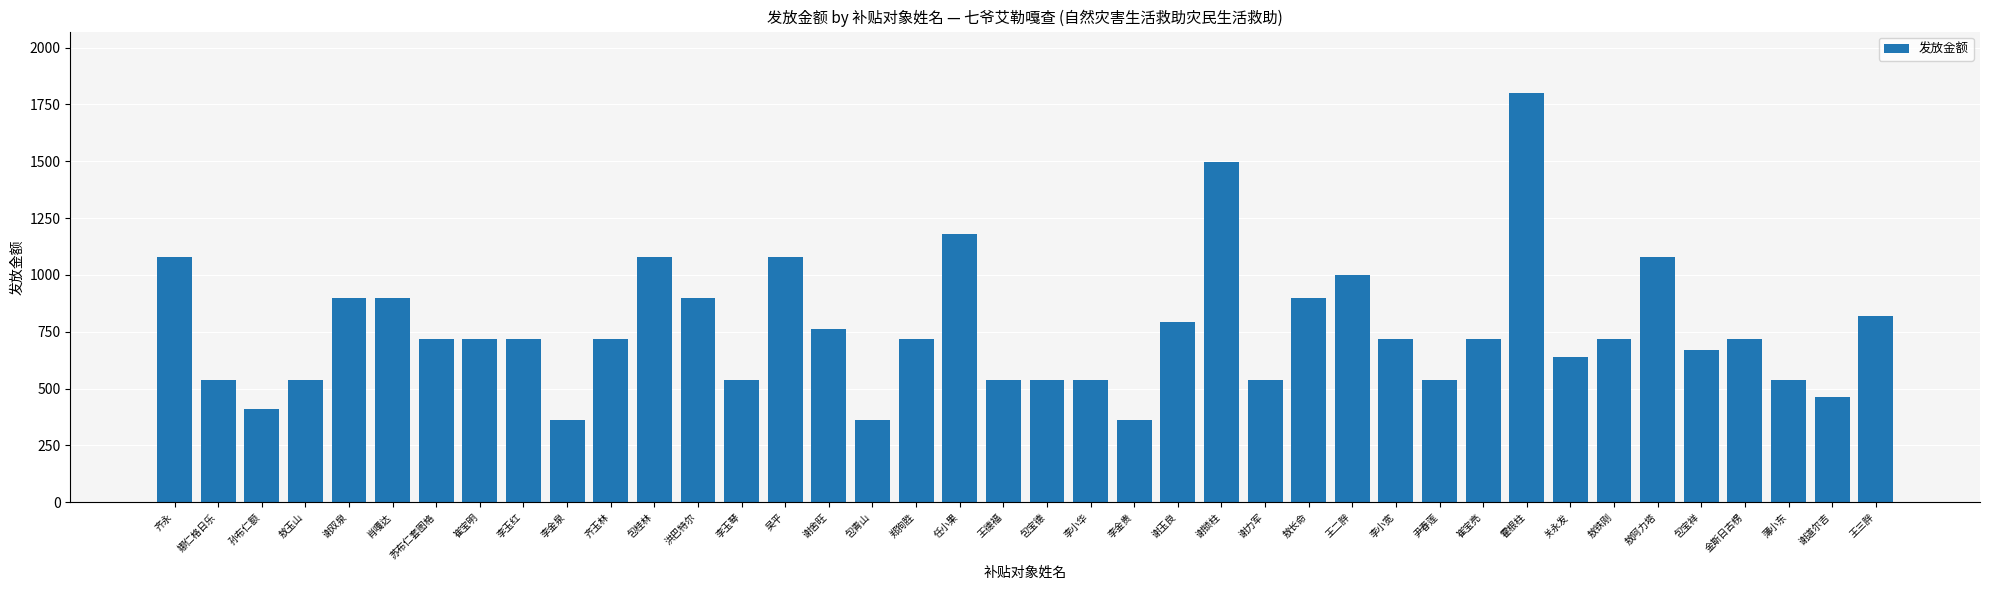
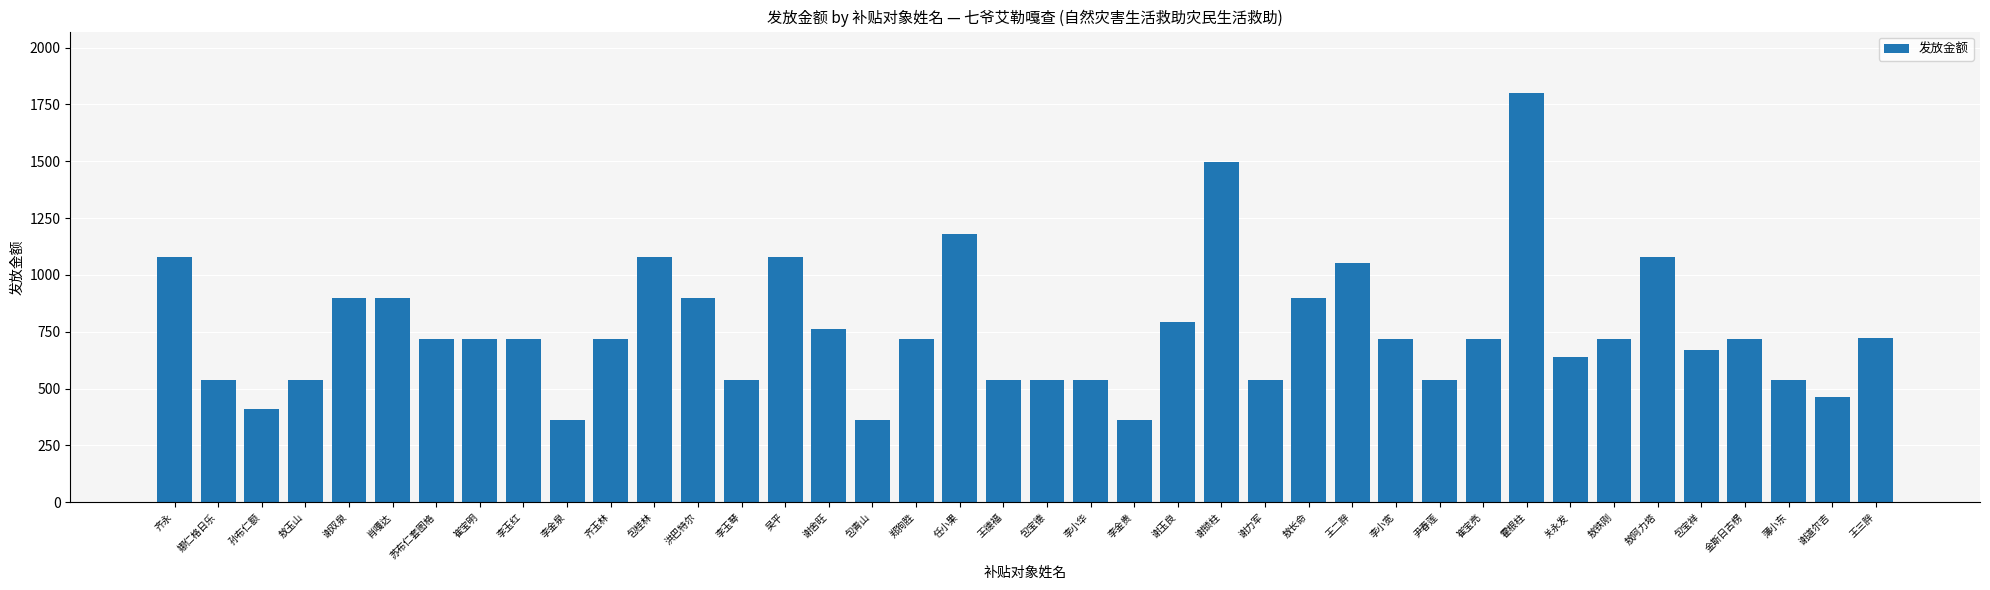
王二胖: 1000 -> 1050
王三胖: 820 -> 720
